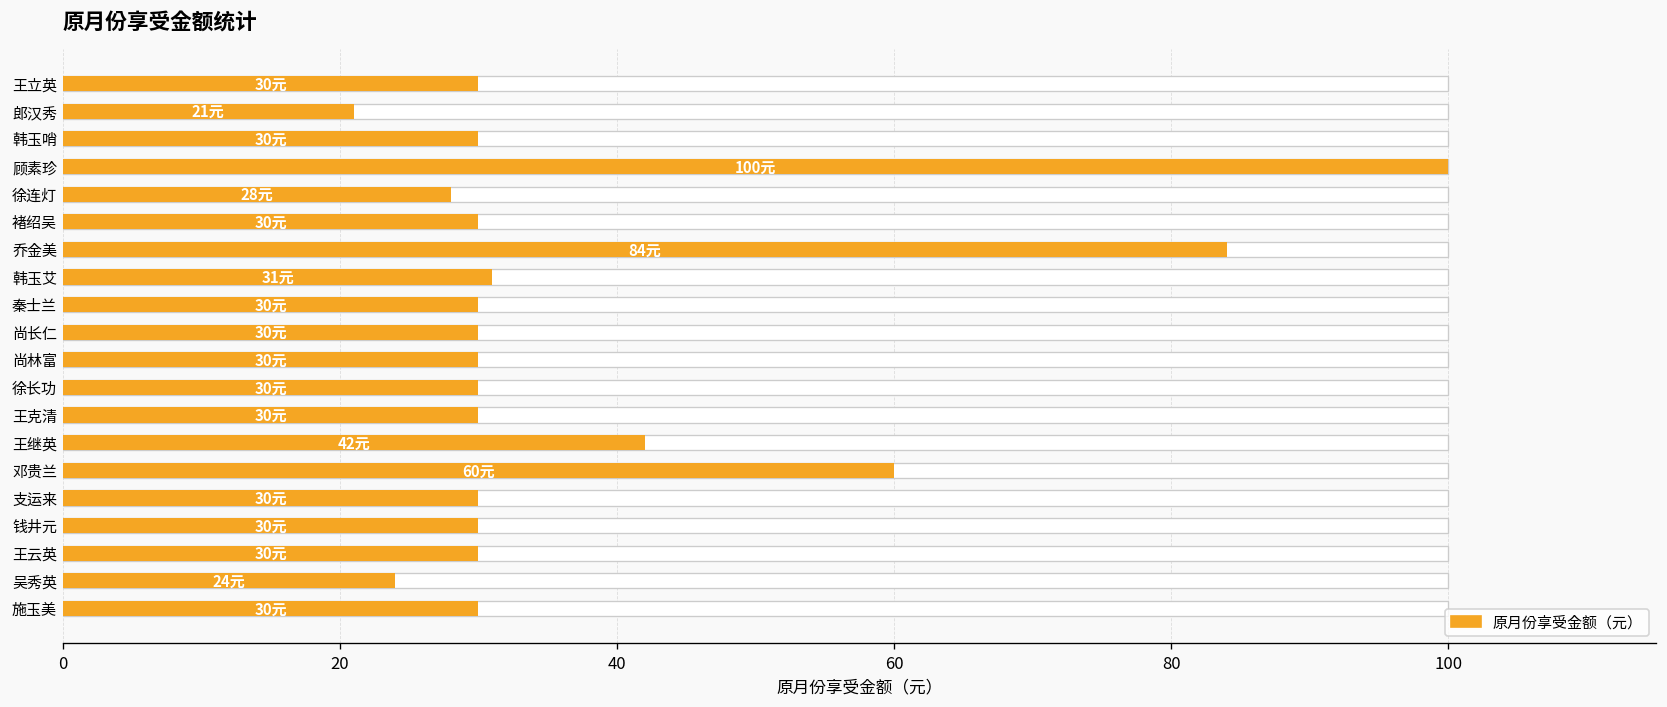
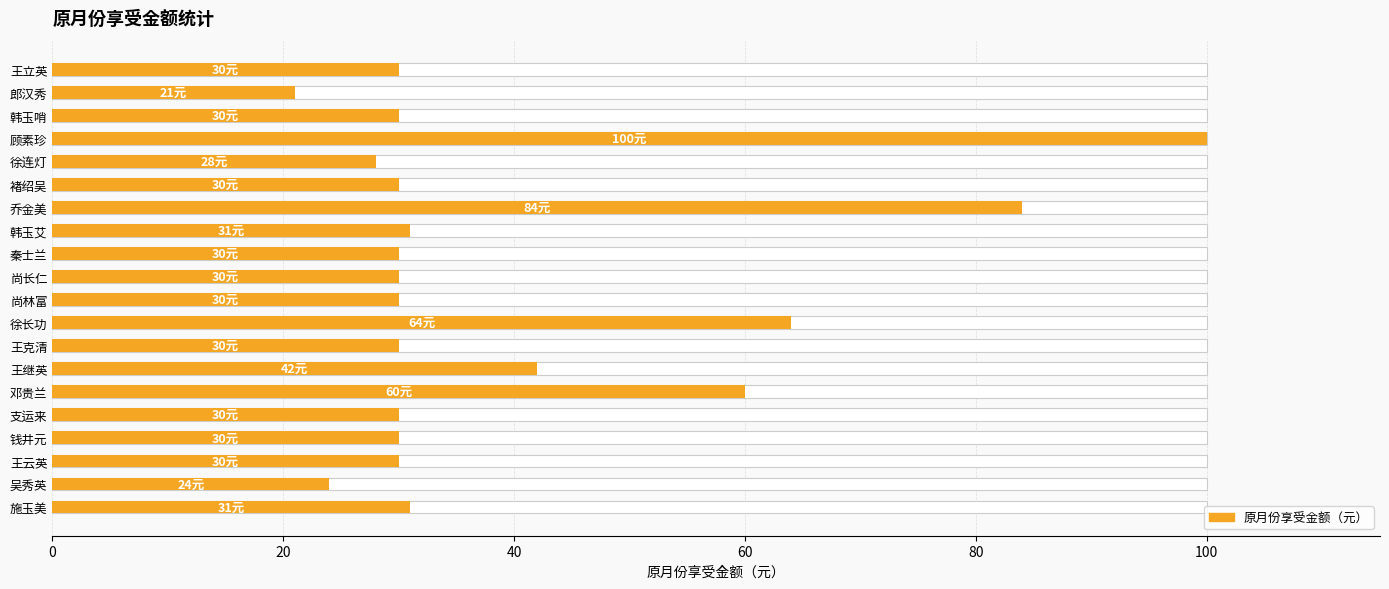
原月份享受金额（元）, 徐长功: 30元 -> 64元
原月份享受金额（元）, 施玉美: 30元 -> 31元
